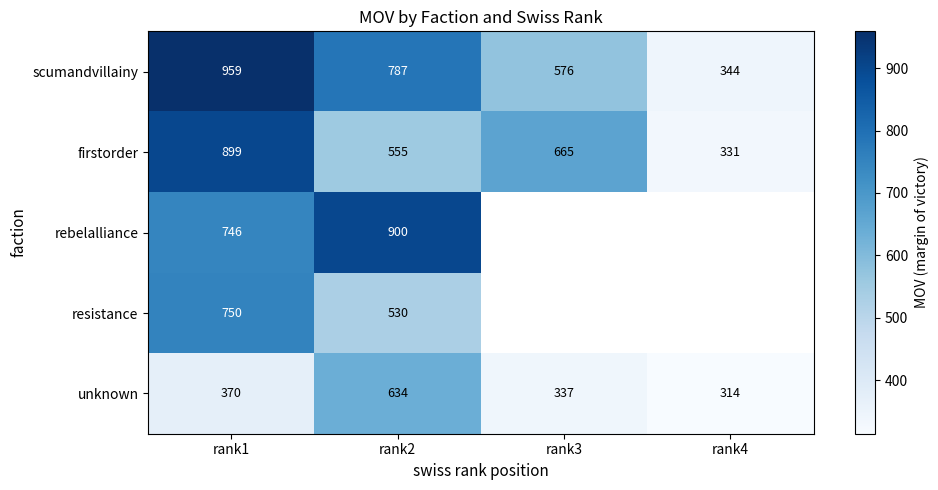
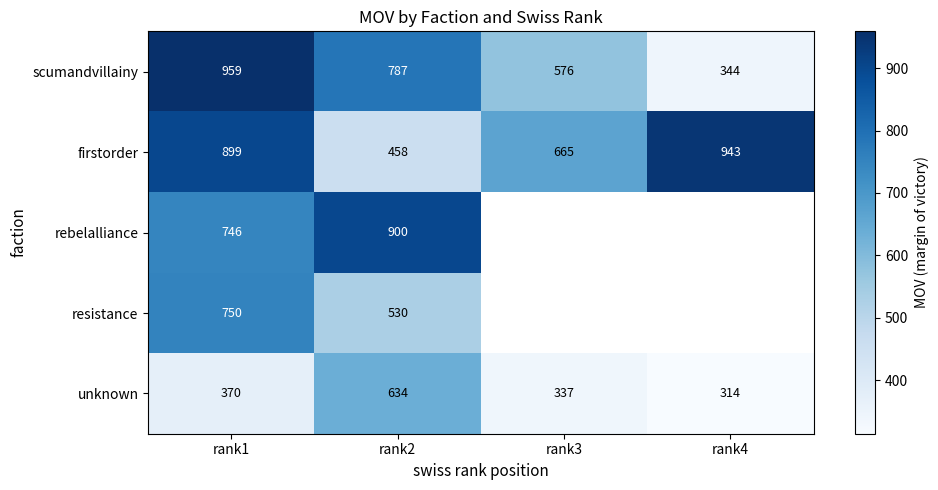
firstorder, rank2: 555 -> 458
firstorder, rank4: 331 -> 943
